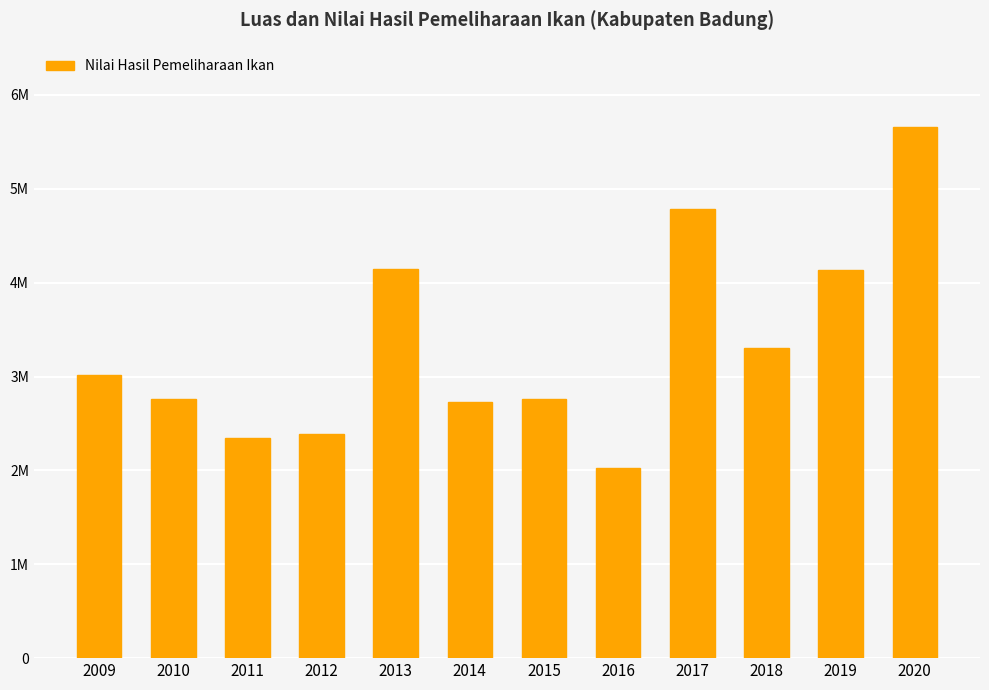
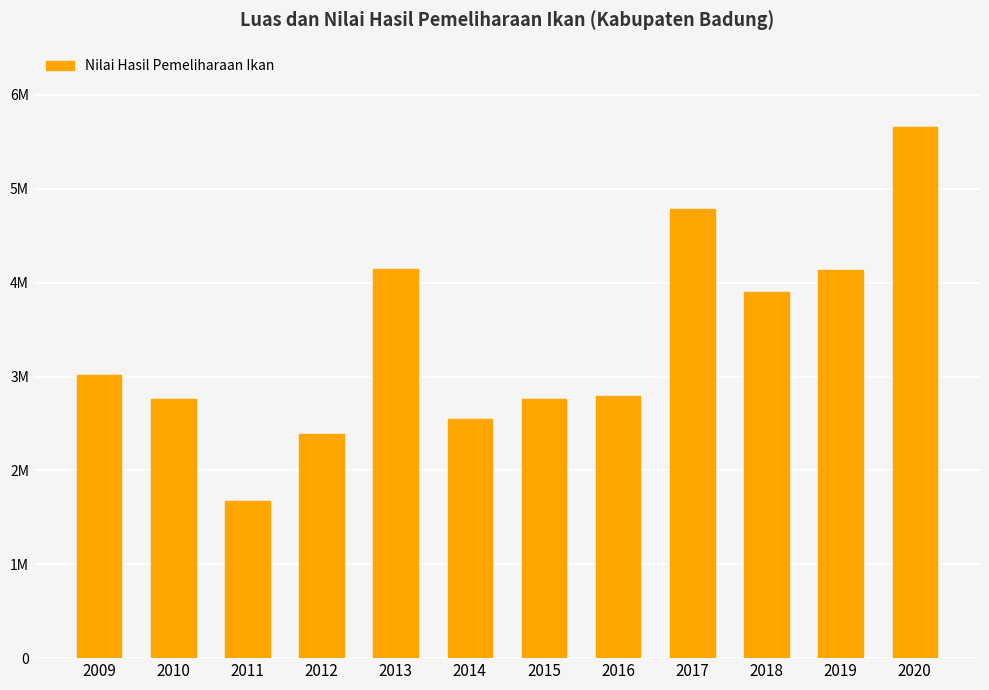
2011: 2300000 -> 1700000
2014: 2700000 -> 2600000
2016: 2000000 -> 2800000
2018: 3300000 -> 3900000
